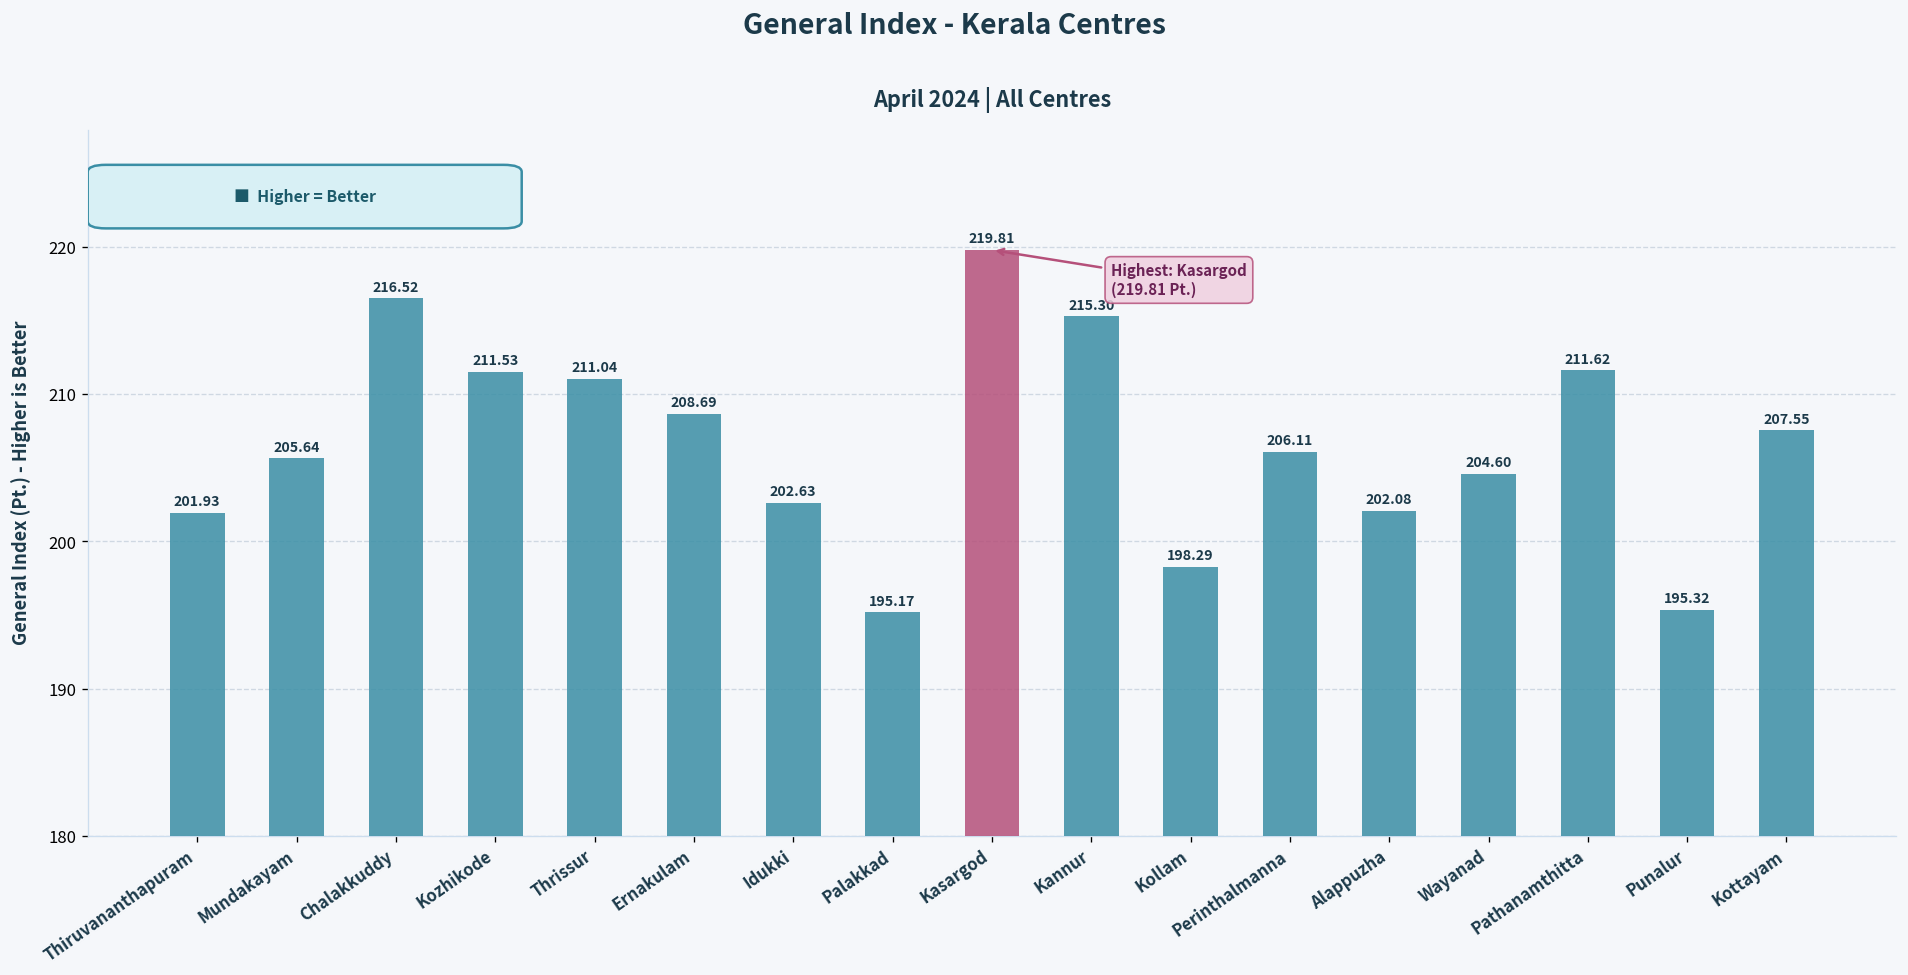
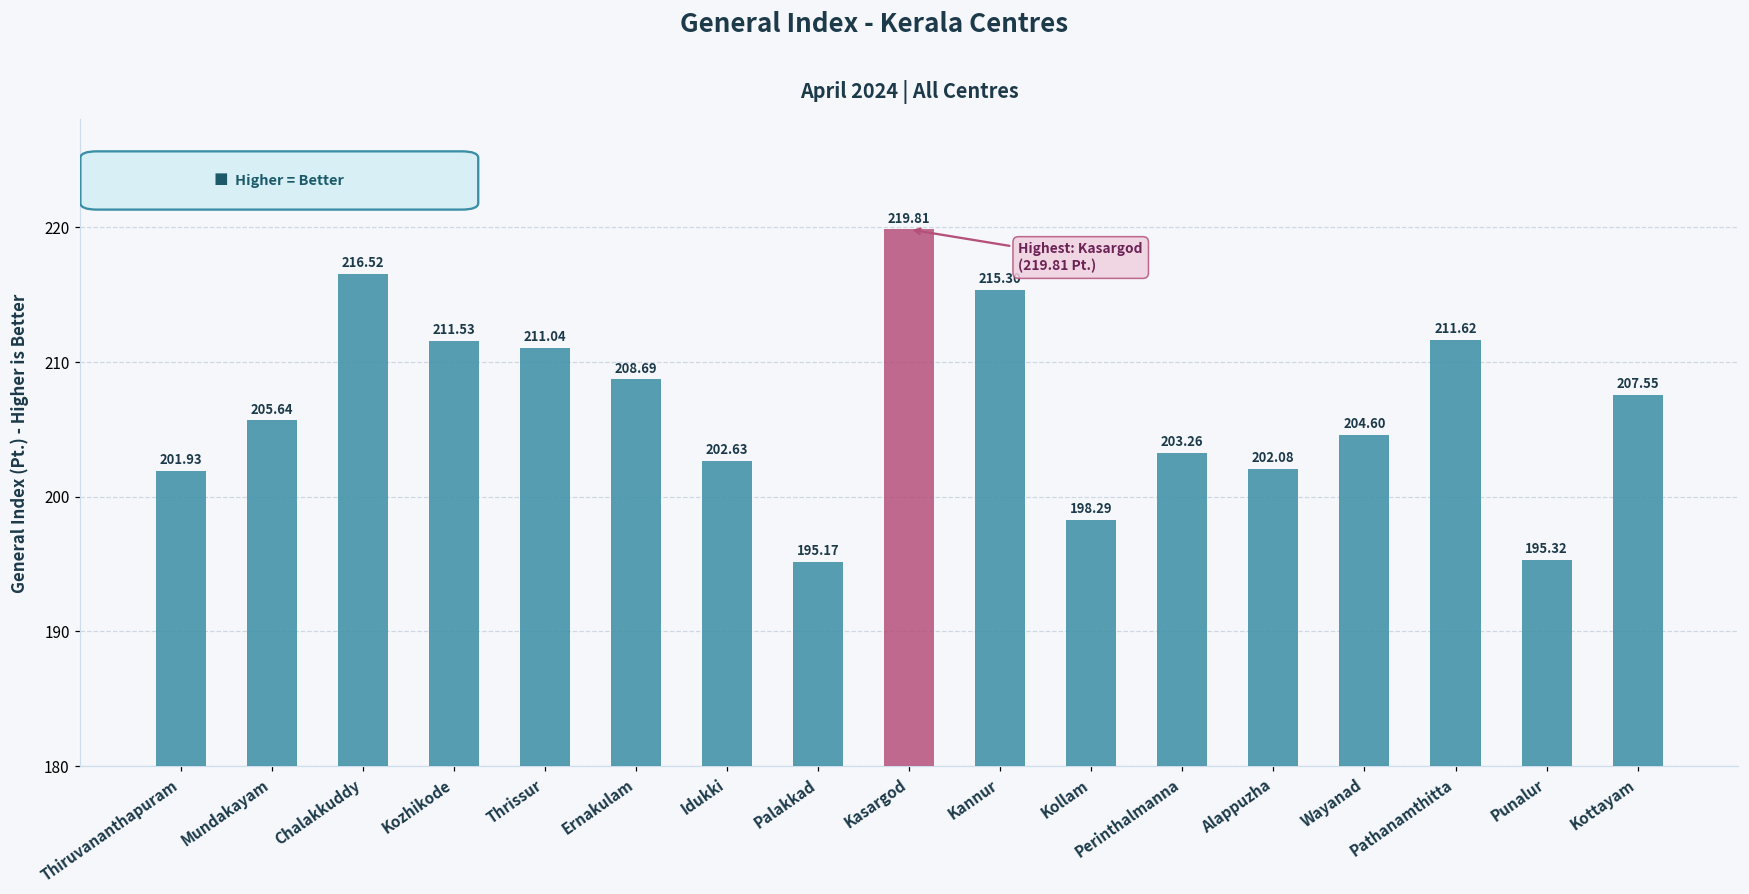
Perinthalmanna: 206.11 -> 203.26
